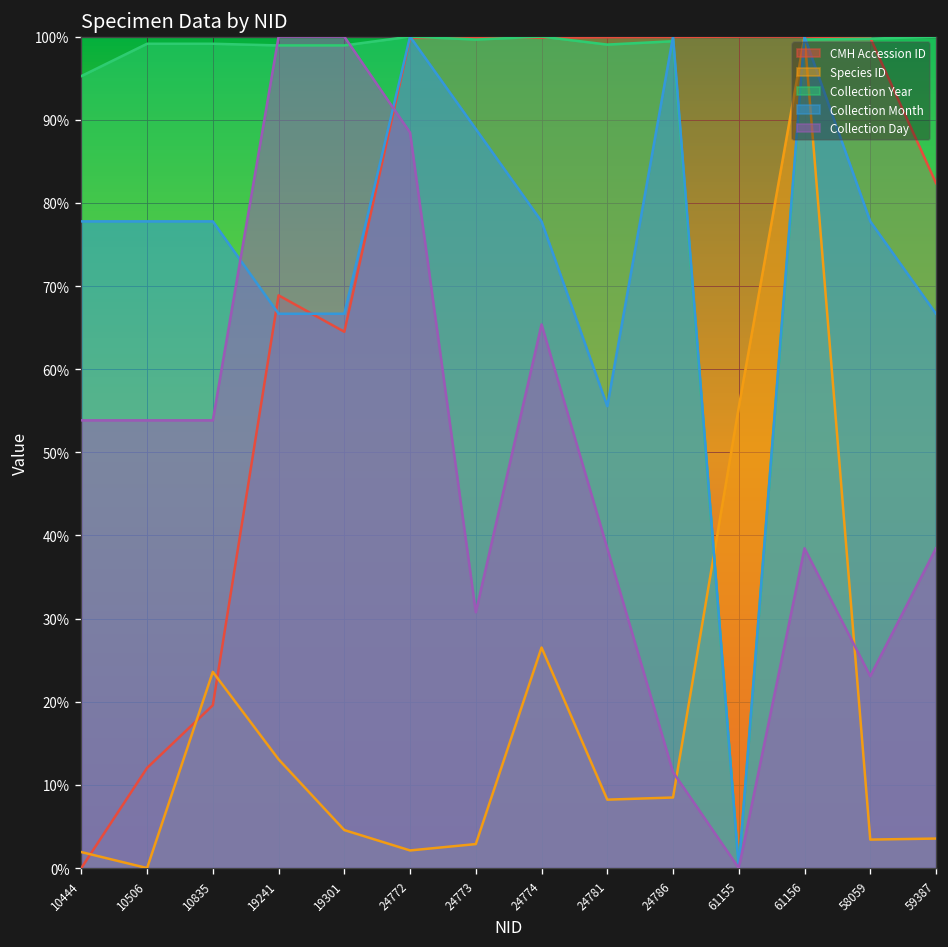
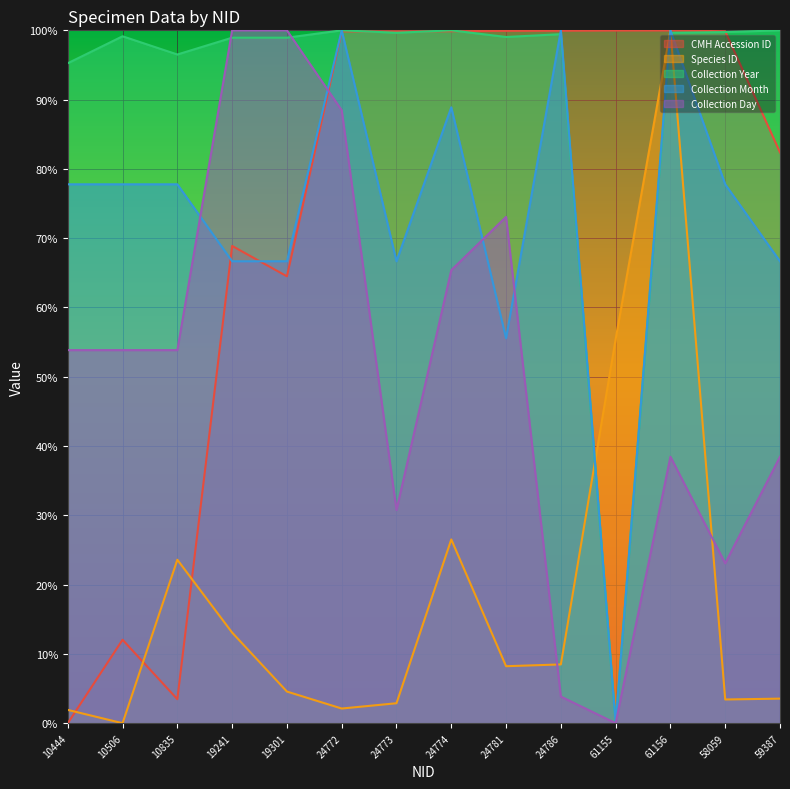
CMH Accession ID, 10835: 20% -> 3%
Collection Year, 10835: 99% -> 97%
Collection Month, 24773: 89% -> 67%
Collection Month, 24774: 78% -> 89%
Collection Day, 24781: 38% -> 73%
Collection Day, 24786: 12% -> 4%
